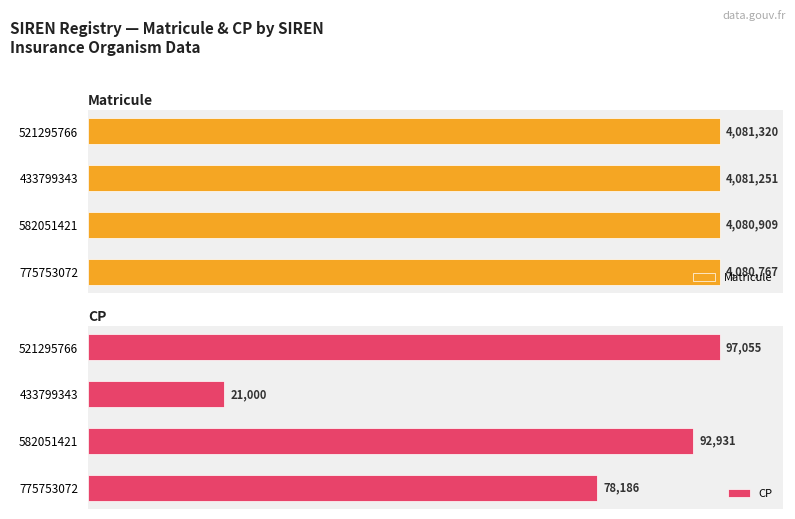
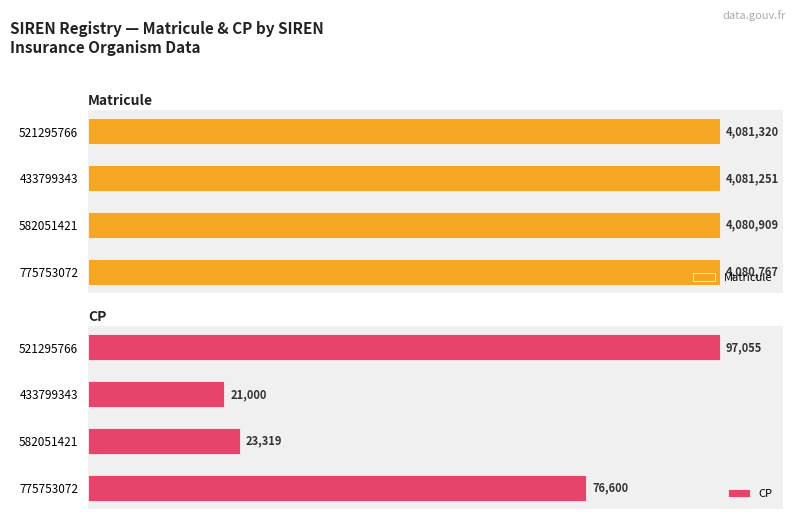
CP, 582051421: 92,931 -> 23,319
CP, 775753072: 78,186 -> 76,600
